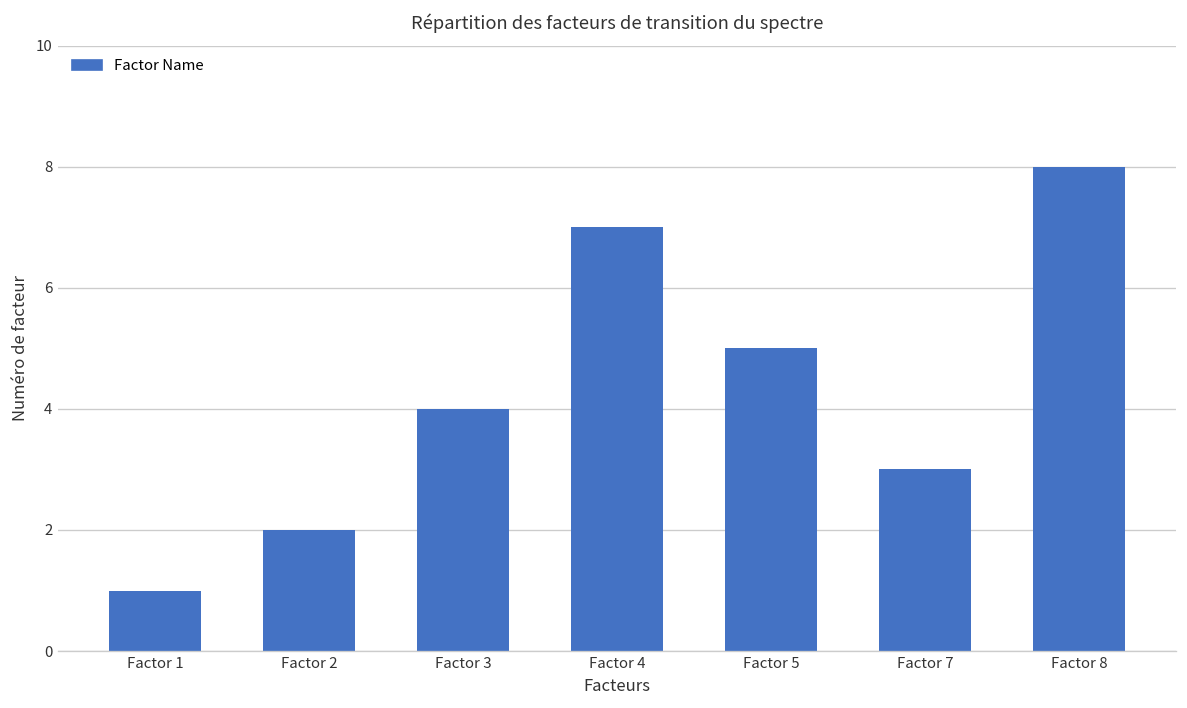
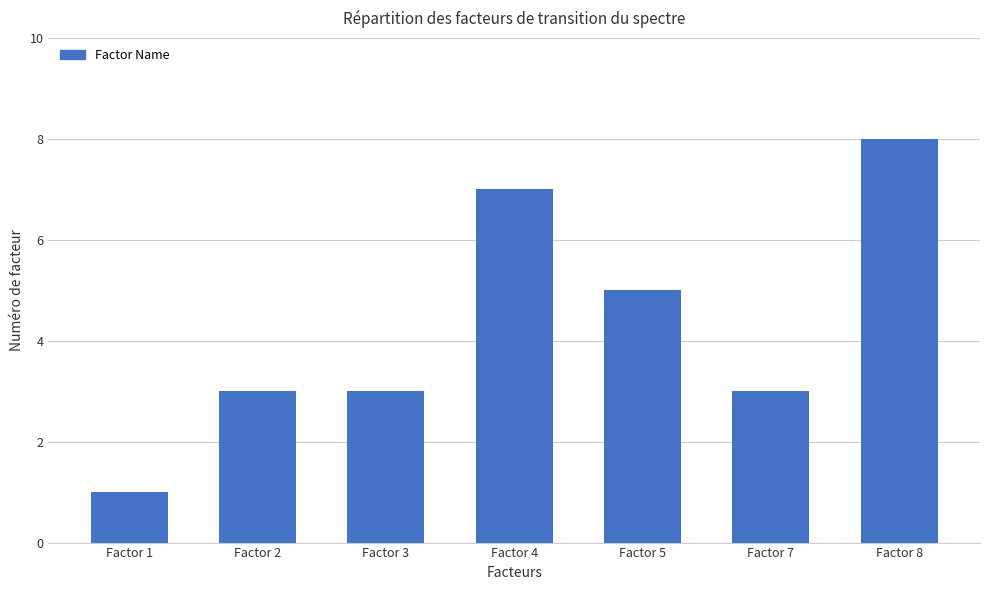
Factor 2: 2 -> 3
Factor 3: 4 -> 3
